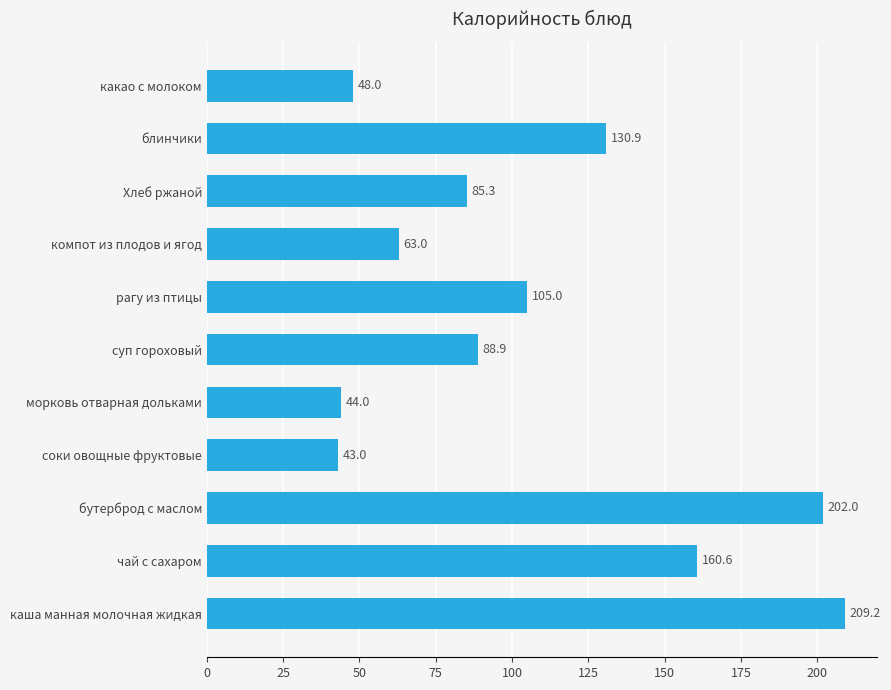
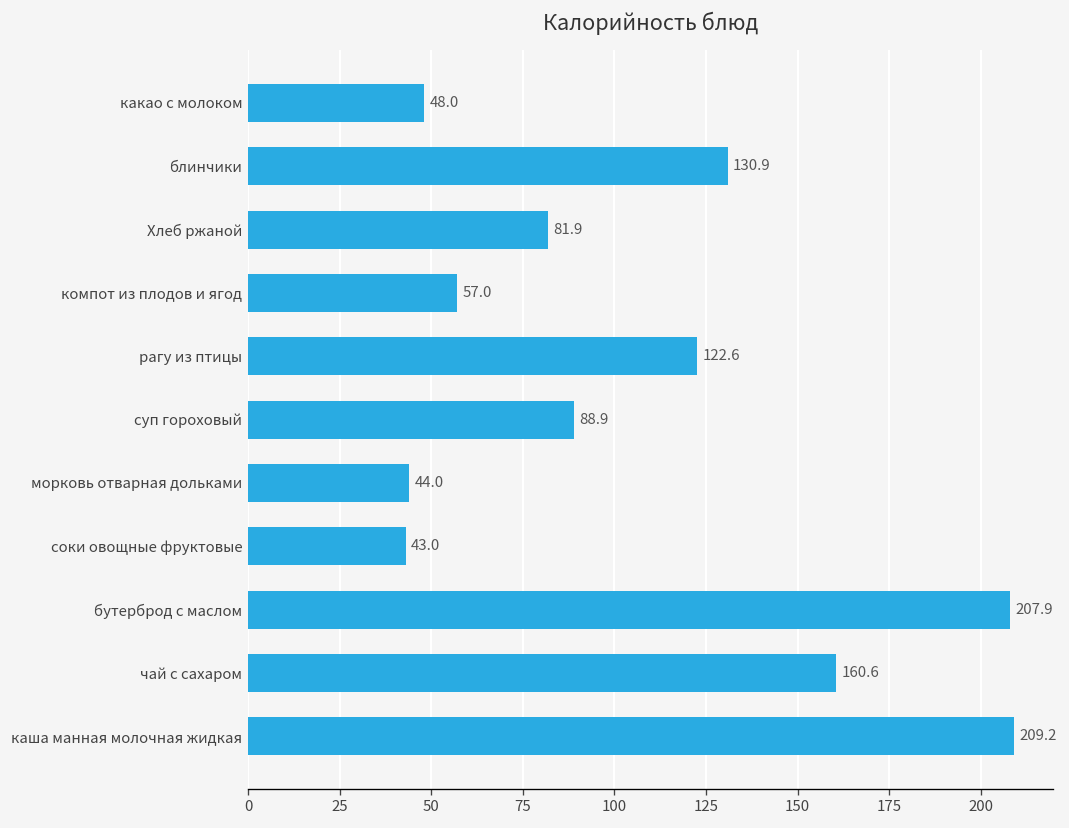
Хлеб ржаной: 85.3 -> 81.9
компот из плодов и ягод: 63.0 -> 57.0
рагу из птицы: 105.0 -> 122.6
бутерброд с маслом: 202.0 -> 207.9
